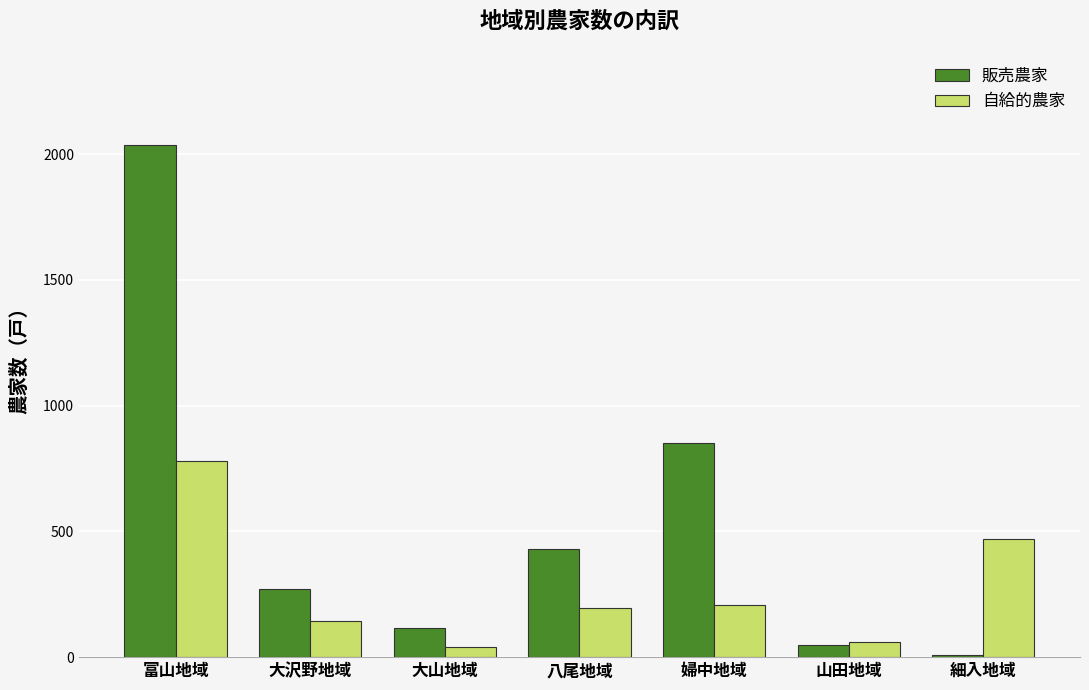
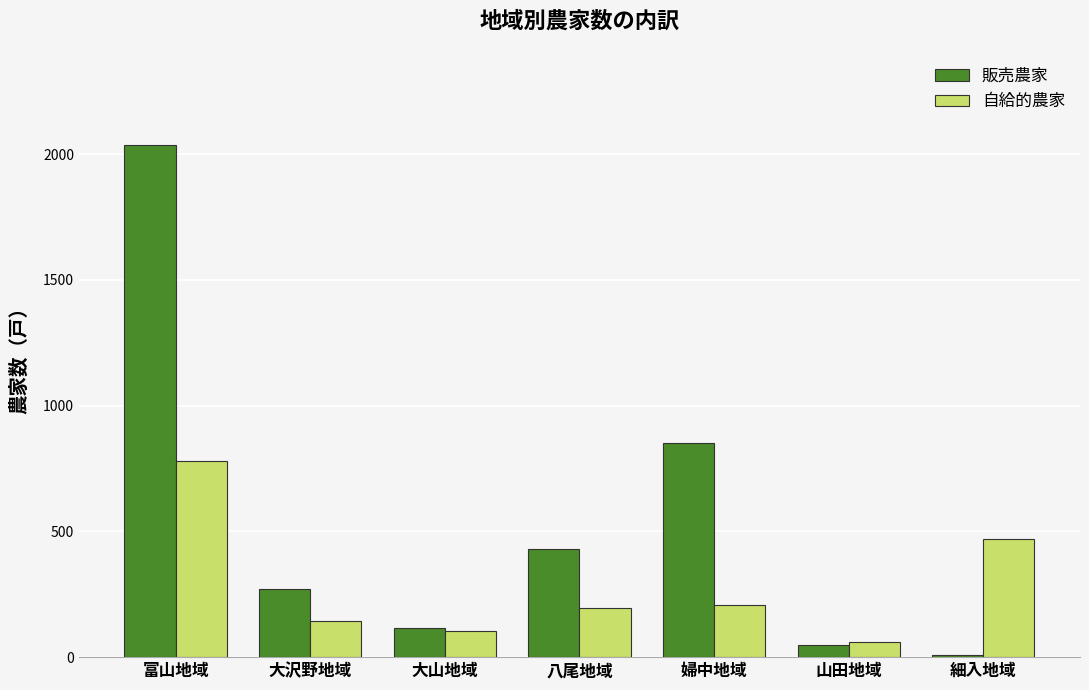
自給的農家, 大山地域: 40 -> 100
